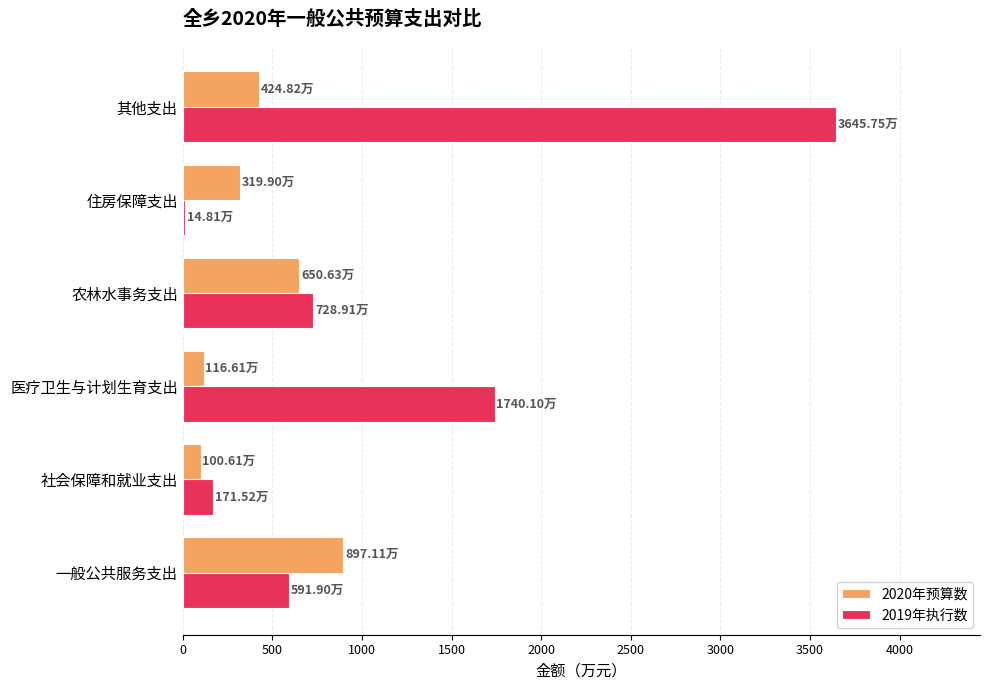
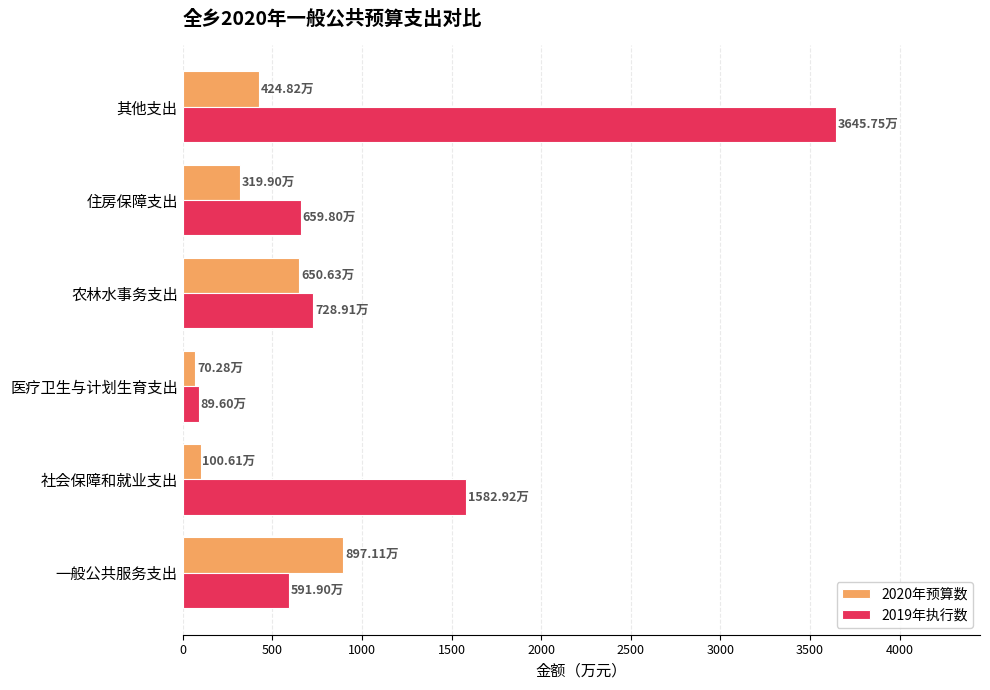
2019年执行数, 住房保障支出: 14.81万 -> 659.80万
2020年预算数, 医疗卫生与计划生育支出: 116.61万 -> 70.28万
2019年执行数, 医疗卫生与计划生育支出: 1740.10万 -> 89.60万
2019年执行数, 社会保障和就业支出: 171.52万 -> 1582.92万
